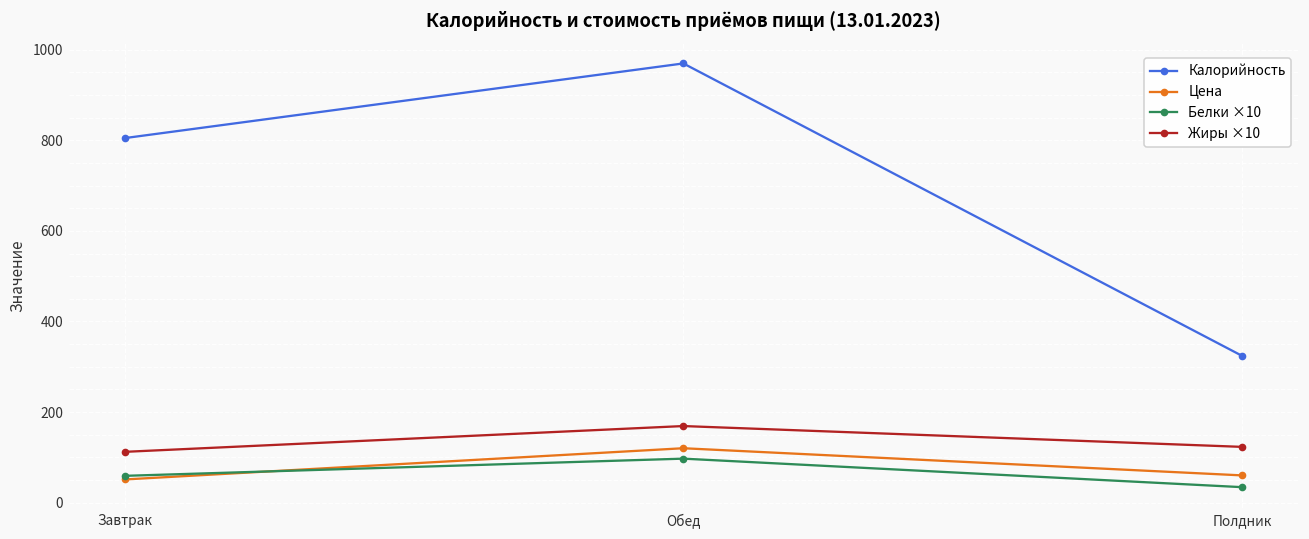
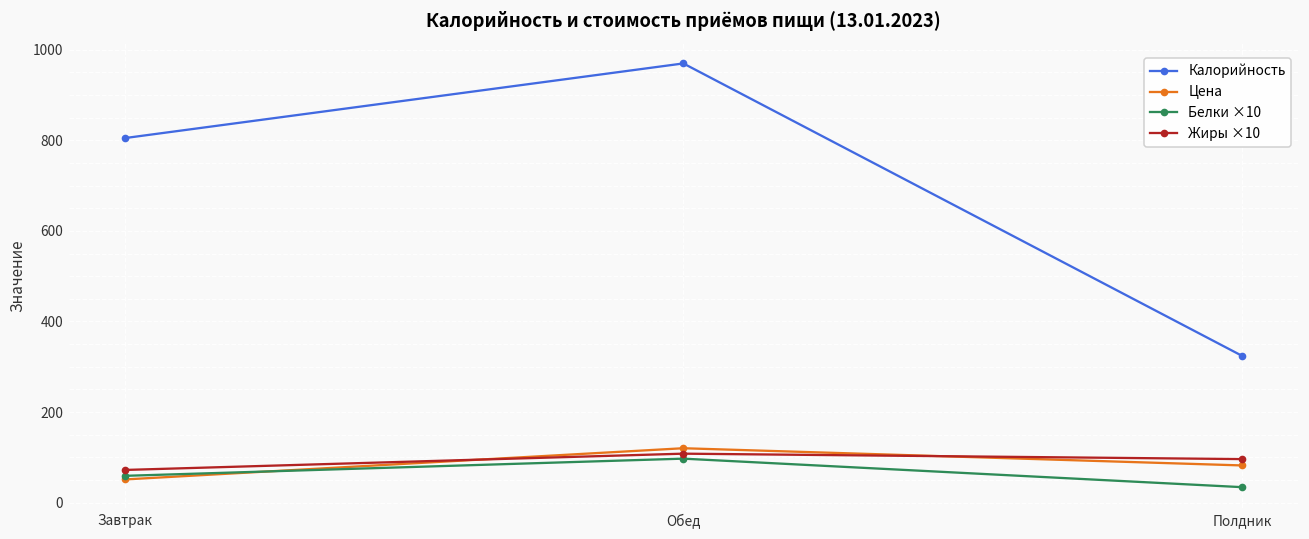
Жиры ×10, Завтрак: 110 -> 70
Жиры ×10, Обед: 170 -> 110
Цена, Полдник: 60 -> 80
Жиры ×10, Полдник: 120 -> 100
